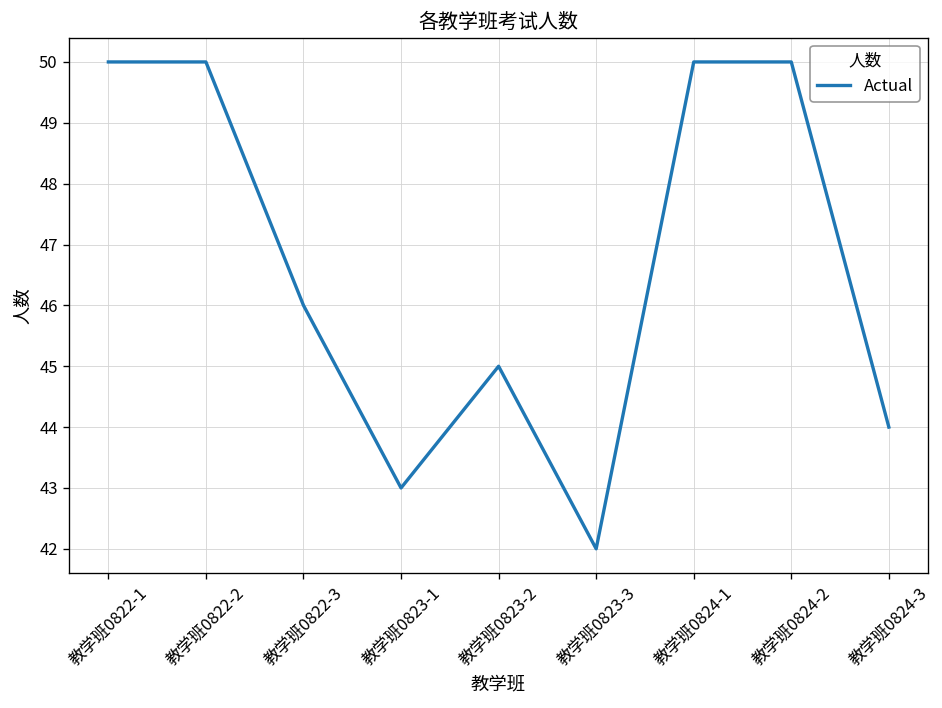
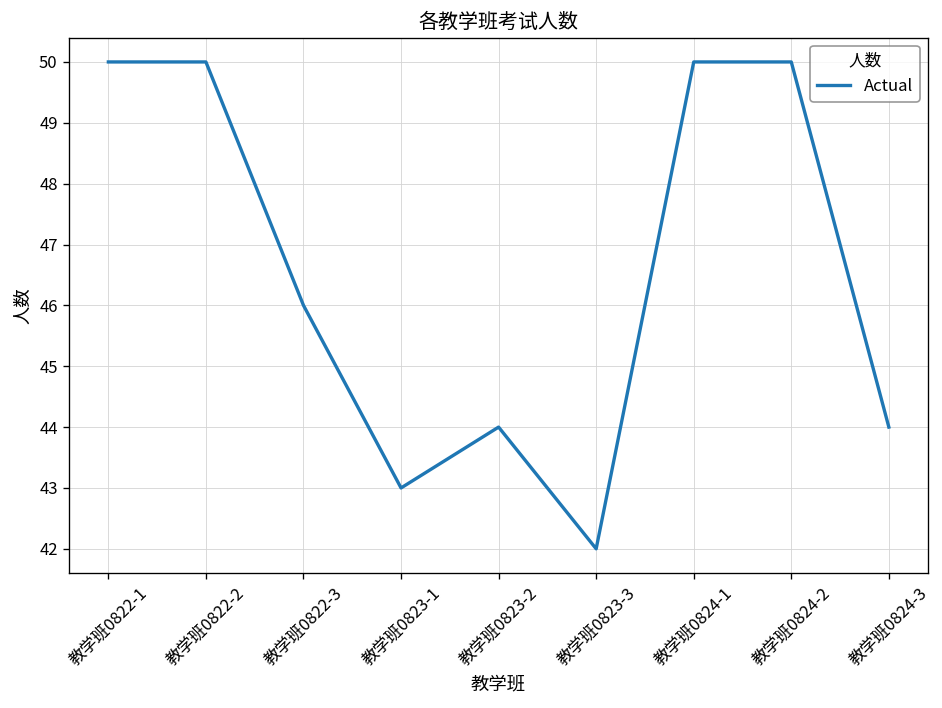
教学班0823-2: 45 -> 44
